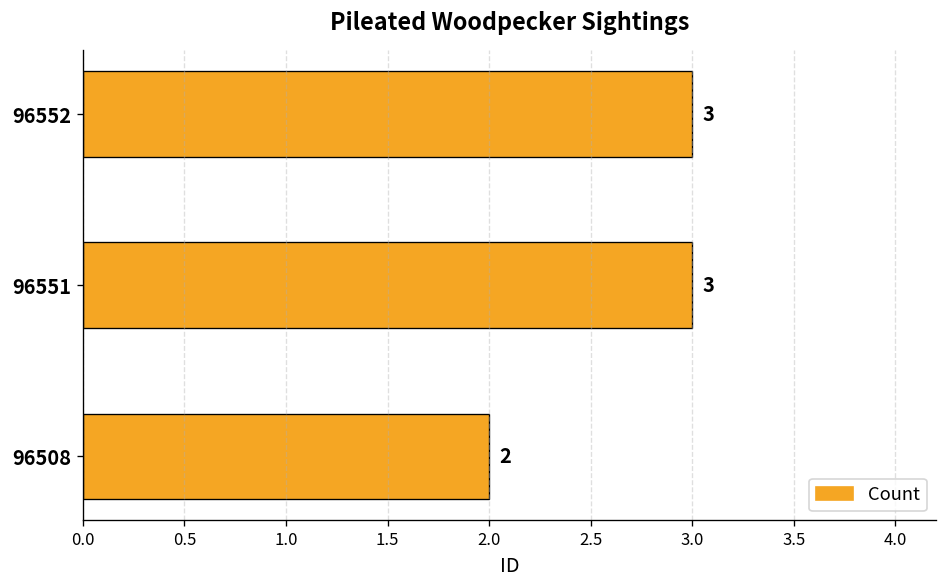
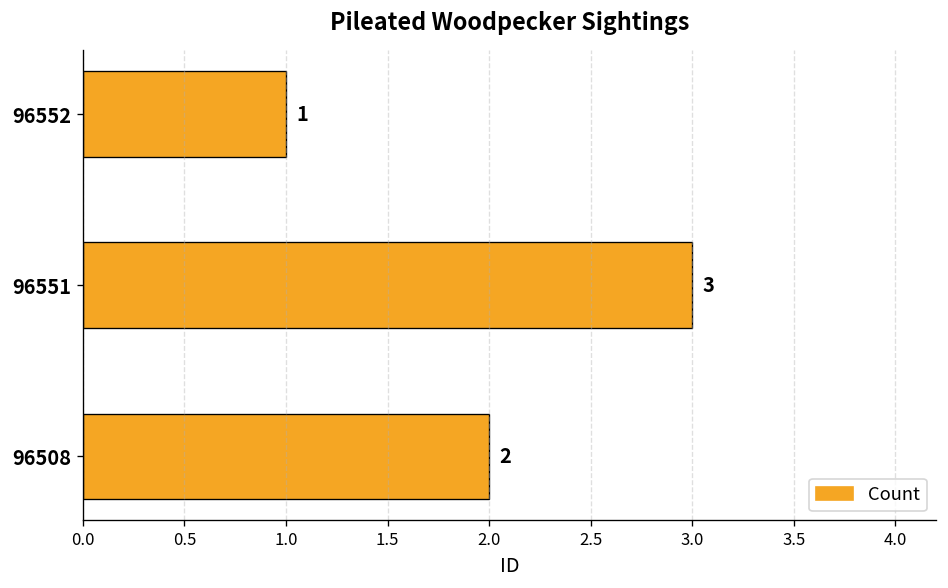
96552: 3 -> 1
